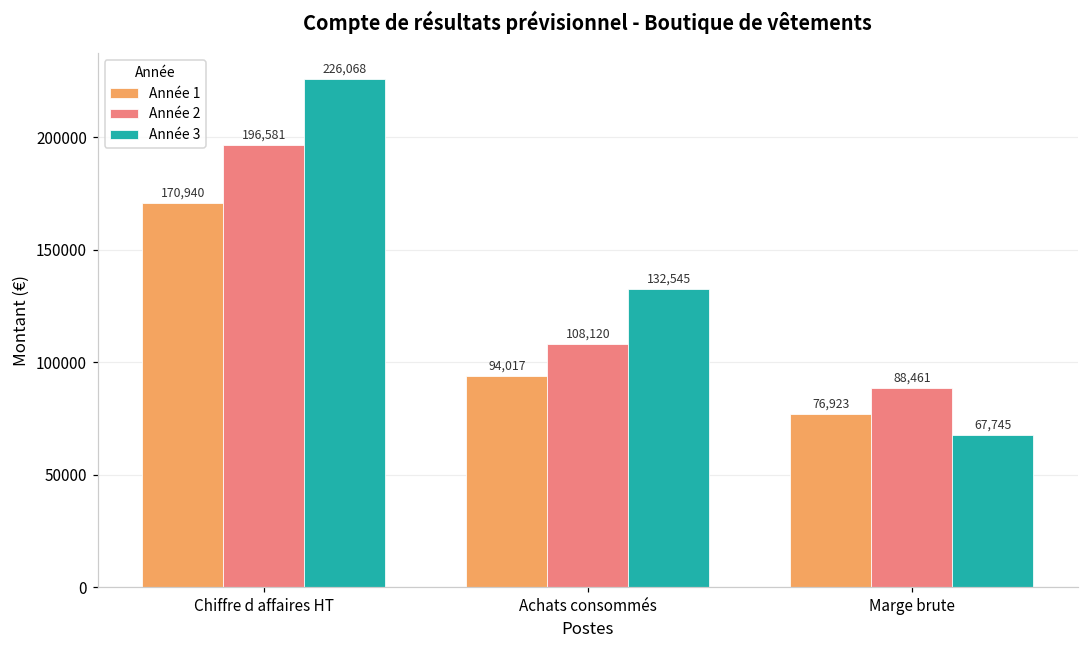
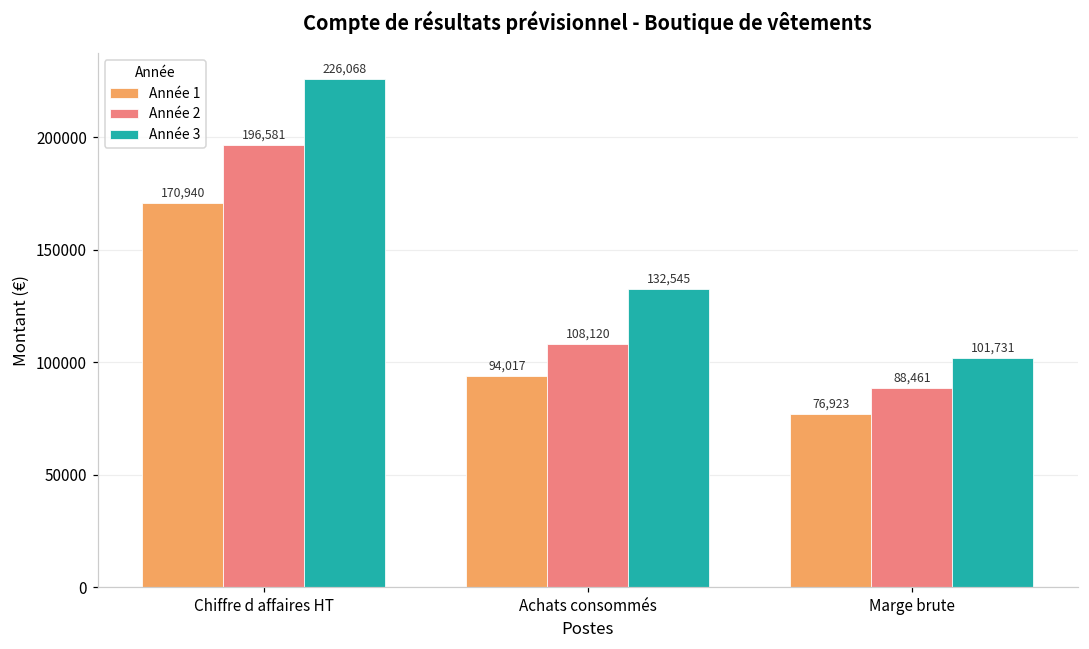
Année 3, Marge brute: 67,745 -> 101,731
